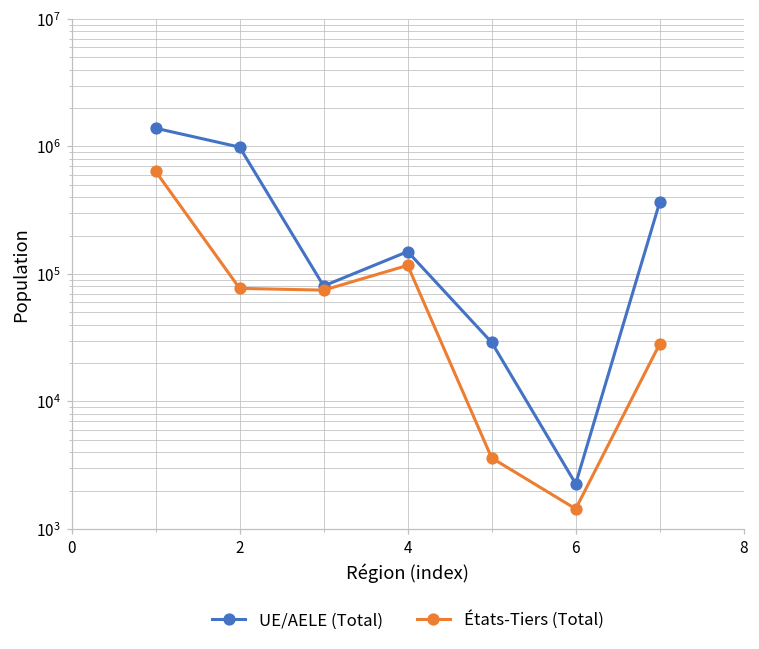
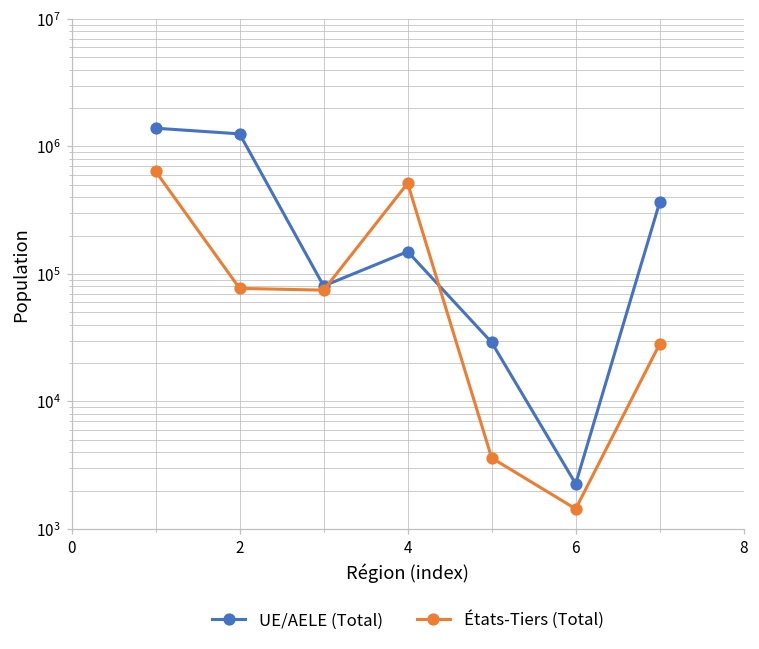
UE/AELE (Total), 2: 1000000 -> 1300000
États-Tiers (Total), 4: 120000 -> 500000
